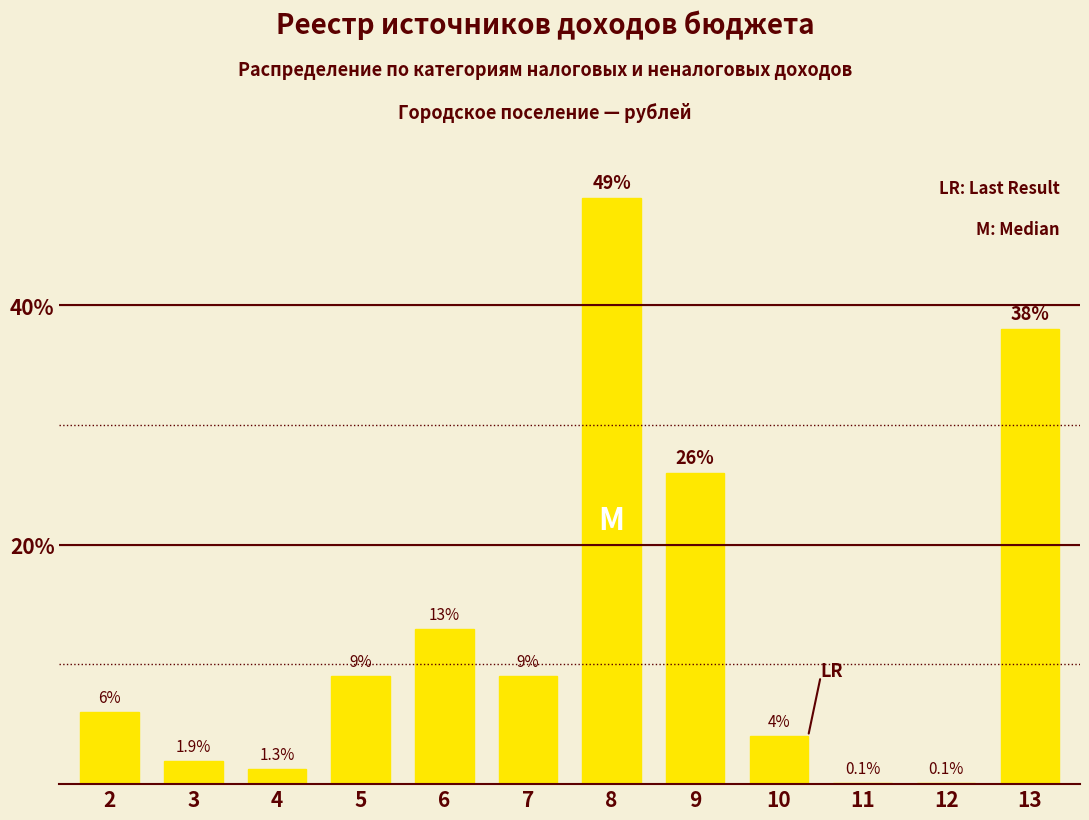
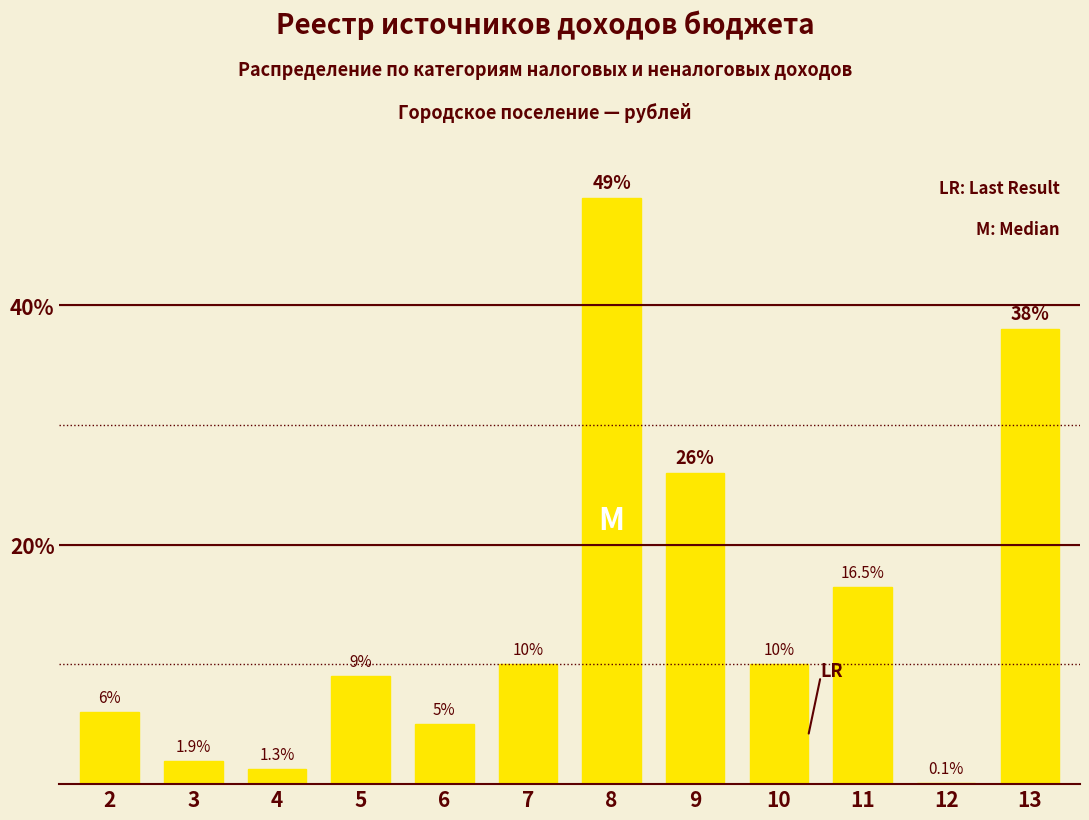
6: 13% -> 5%
7: 9% -> 10%
10: 4% -> 10%
11: 0.1% -> 16.5%
